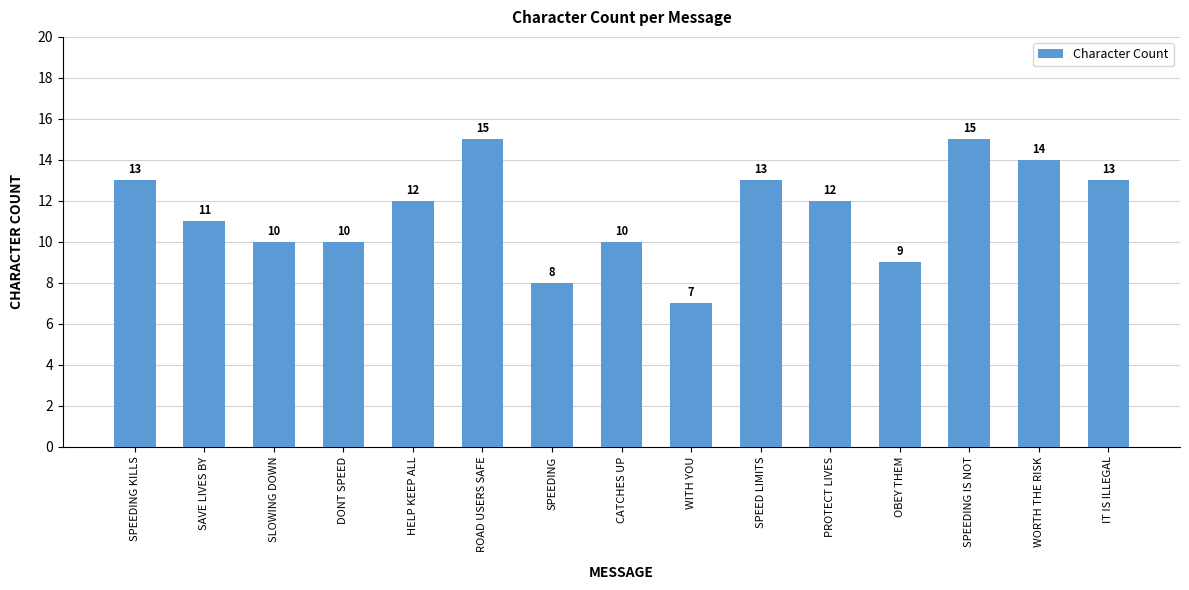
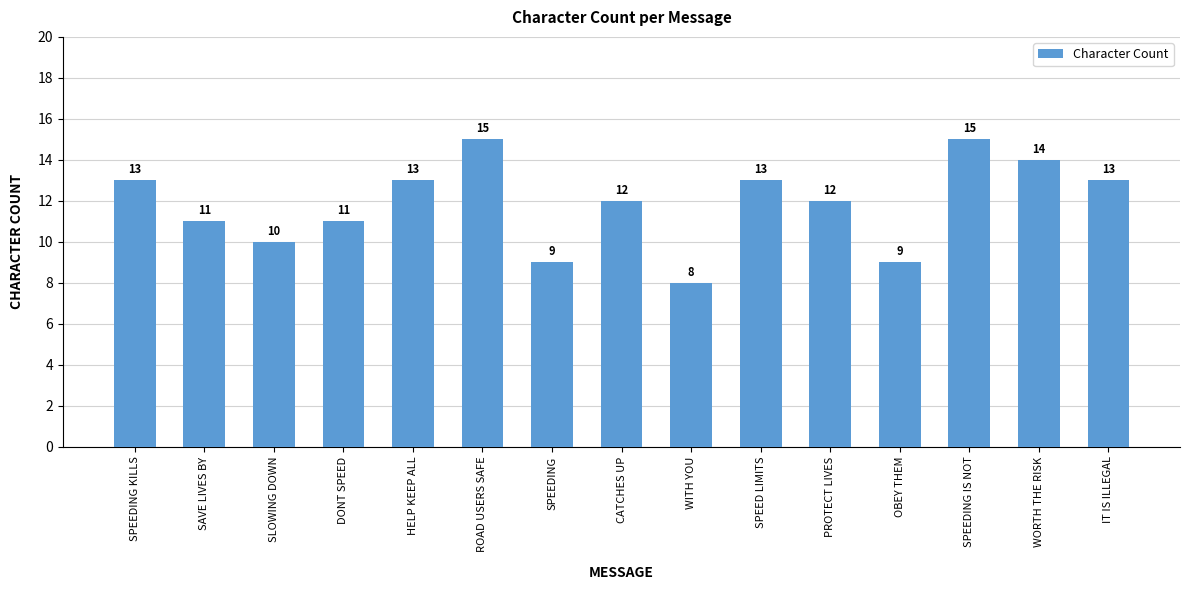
DONT SPEED: 10 -> 11
HELP KEEP ALL: 12 -> 13
SPEEDING: 8 -> 9
CATCHES UP: 10 -> 12
WITH YOU: 7 -> 8
